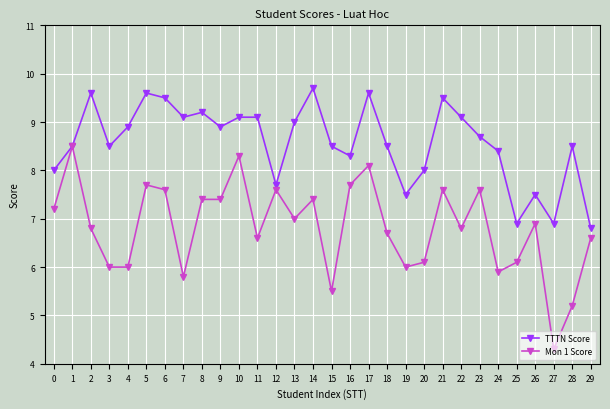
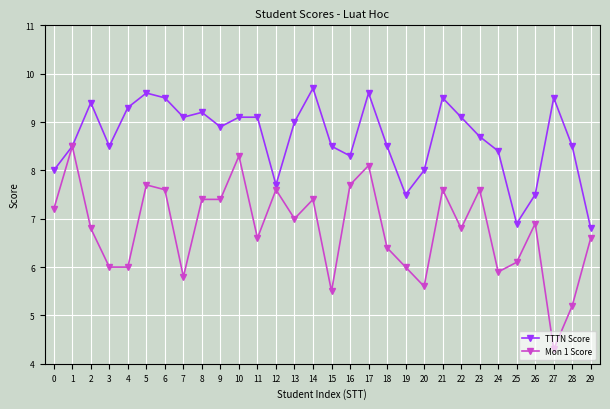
TTTN Score, 2: 9.6 -> 9.4
TTTN Score, 4: 8.9 -> 9.3
Mon 1 Score, 18: 6.7 -> 6.4
Mon 1 Score, 20: 6.1 -> 5.6
TTTN Score, 27: 6.9 -> 9.5
